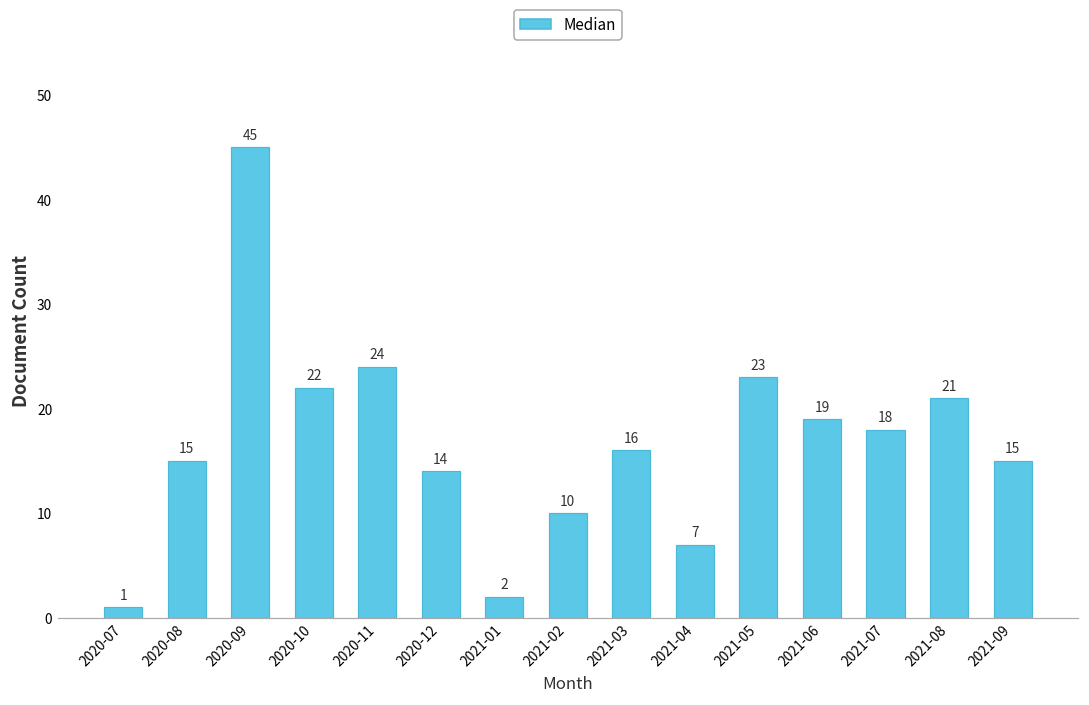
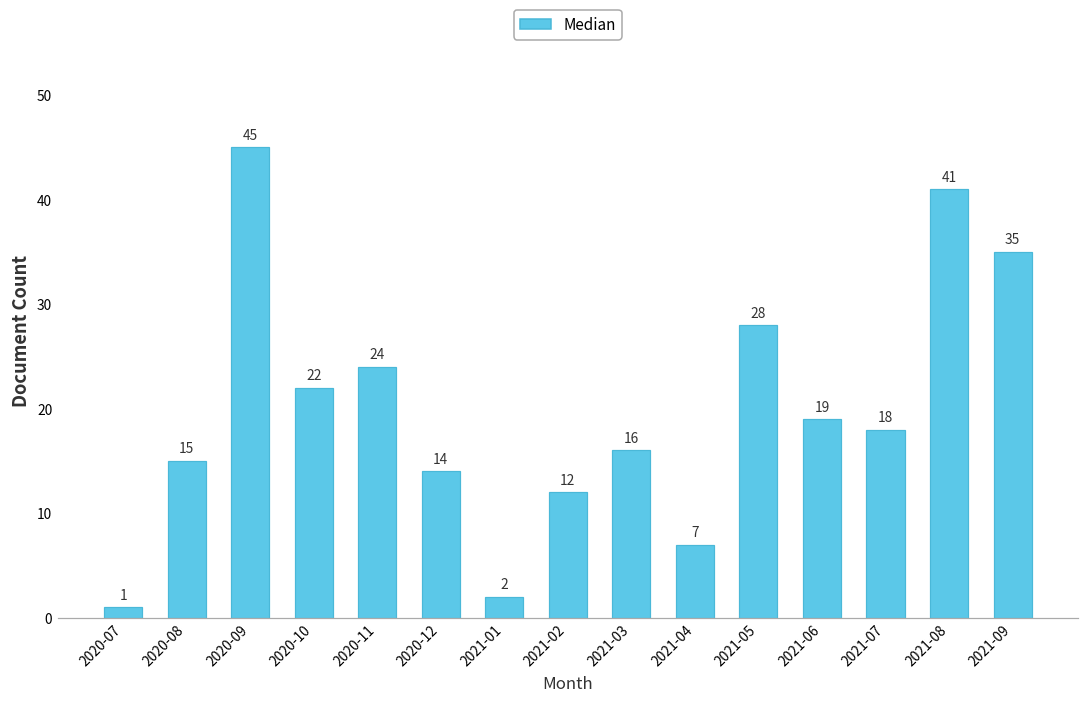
2021-02: 10 -> 12
2021-05: 23 -> 28
2021-08: 21 -> 41
2021-09: 15 -> 35
